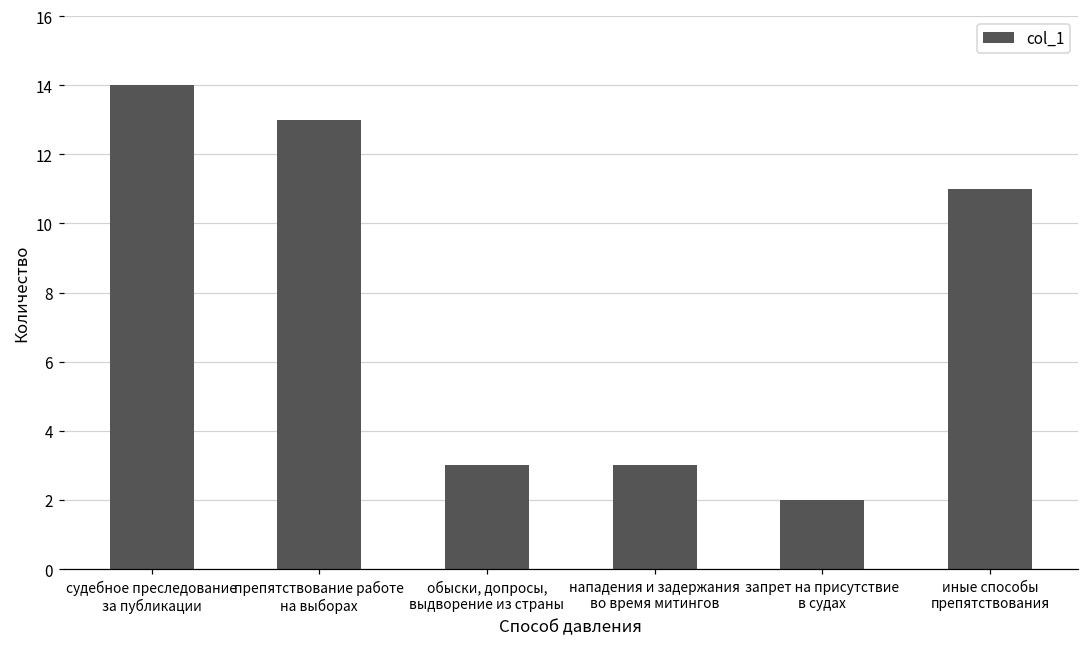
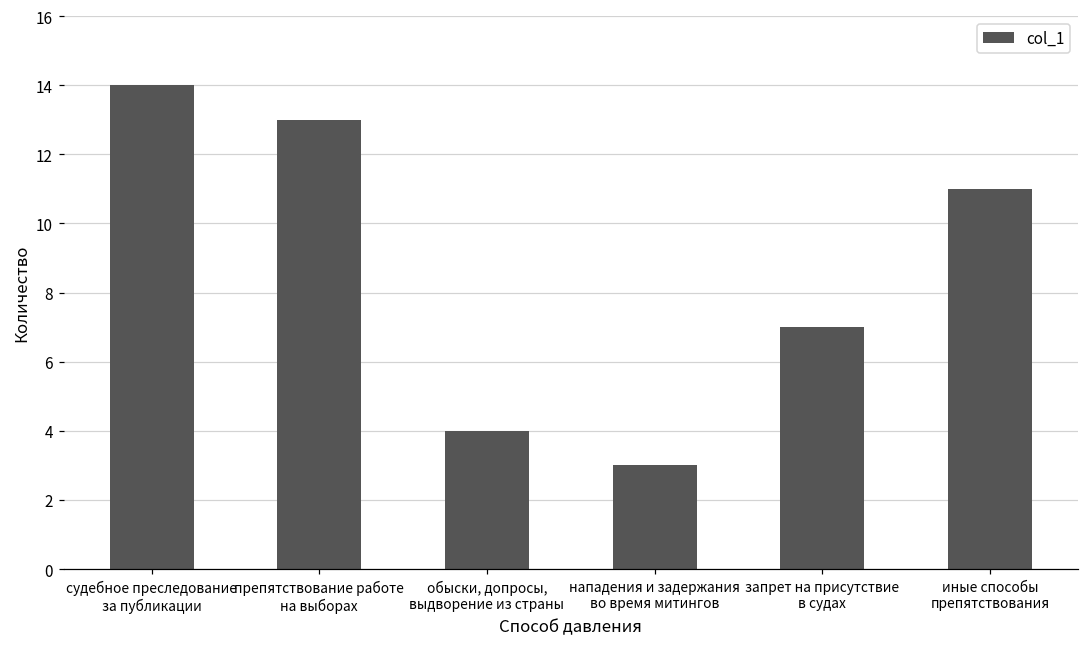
обыски, допросы, выдворение из страны: 3 -> 4
запрет на присутствие в судах: 2 -> 7
